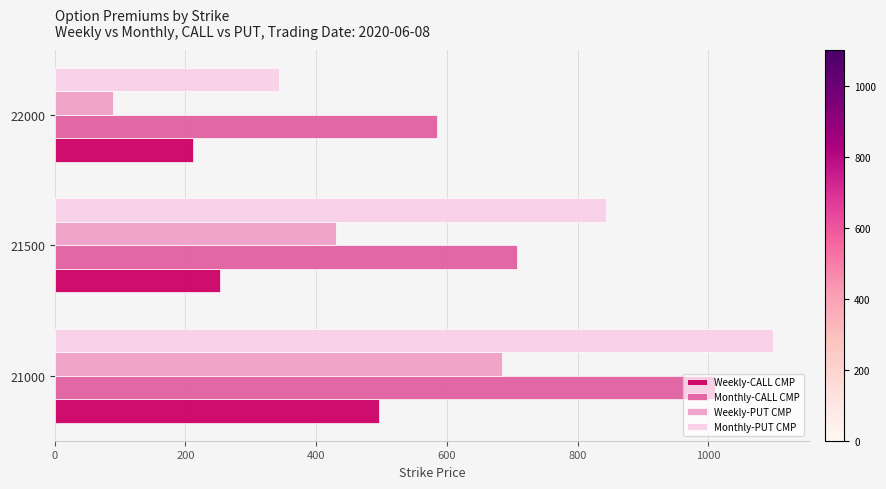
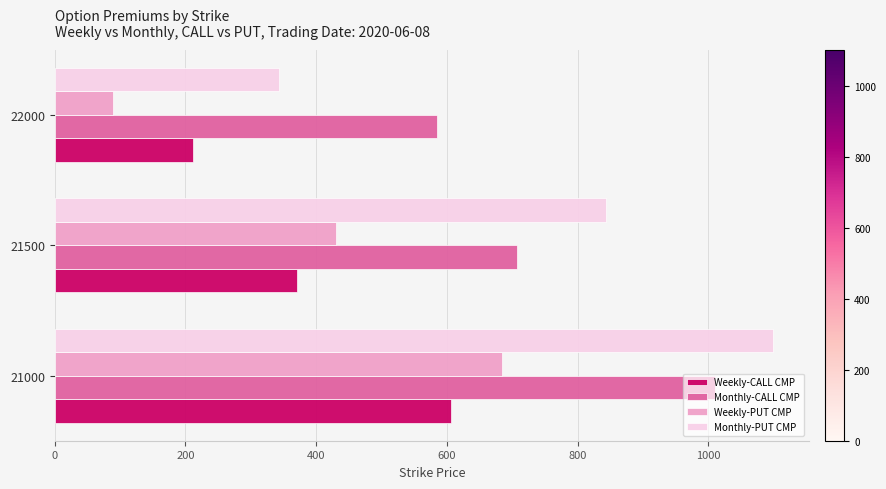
Weekly-CALL CMP, 21500: 250 -> 370
Weekly-CALL CMP, 21000: 500 -> 610
